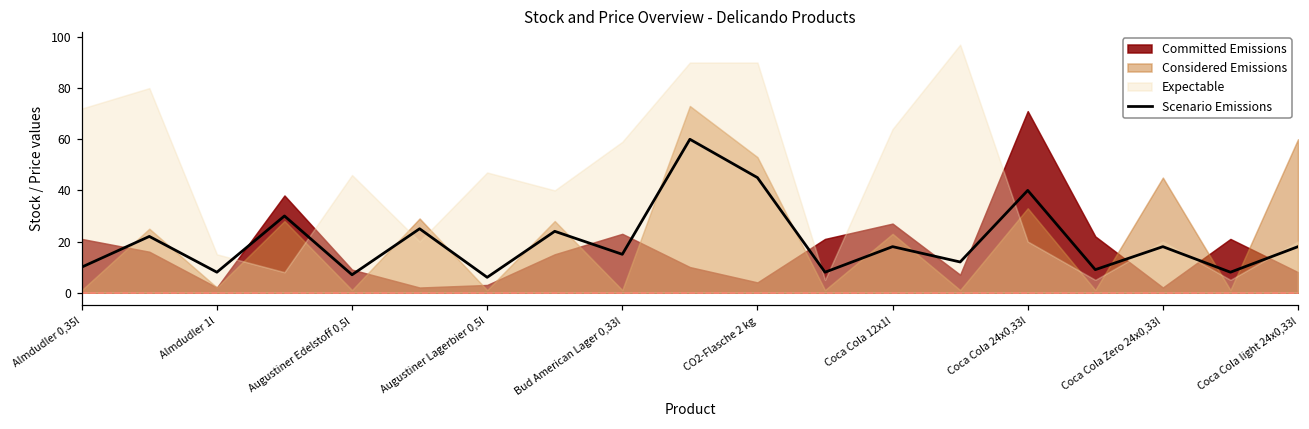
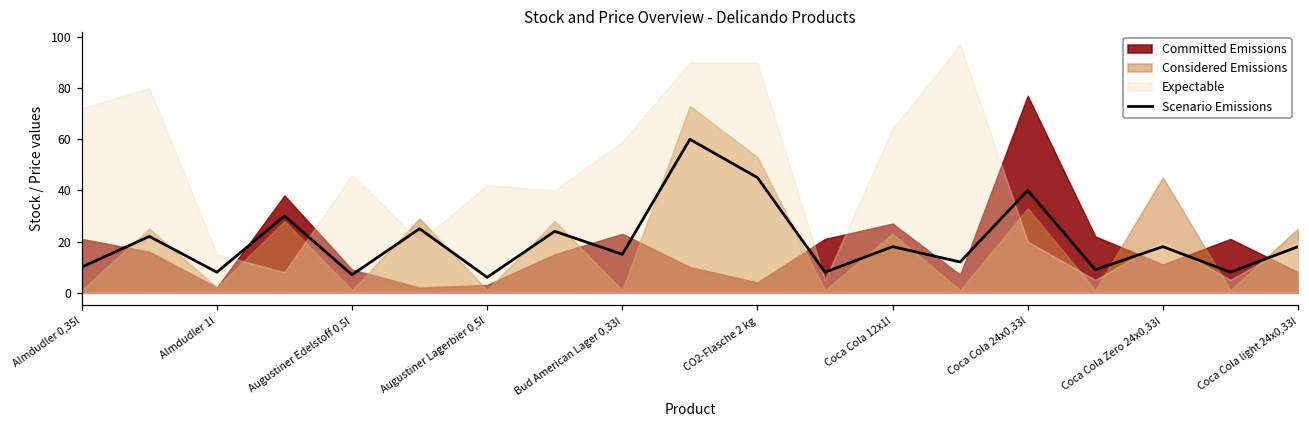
Expectable, Augustiner Lagerbier 0,5l: 47 -> 42
Committed Emissions, Coca Cola 24x0,33l: 71 -> 77
Committed Emissions, Coca Cola Zero 24x0,33l: 2 -> 11
Considered Emissions, Coca Cola light 24x0,33l: 60 -> 25
